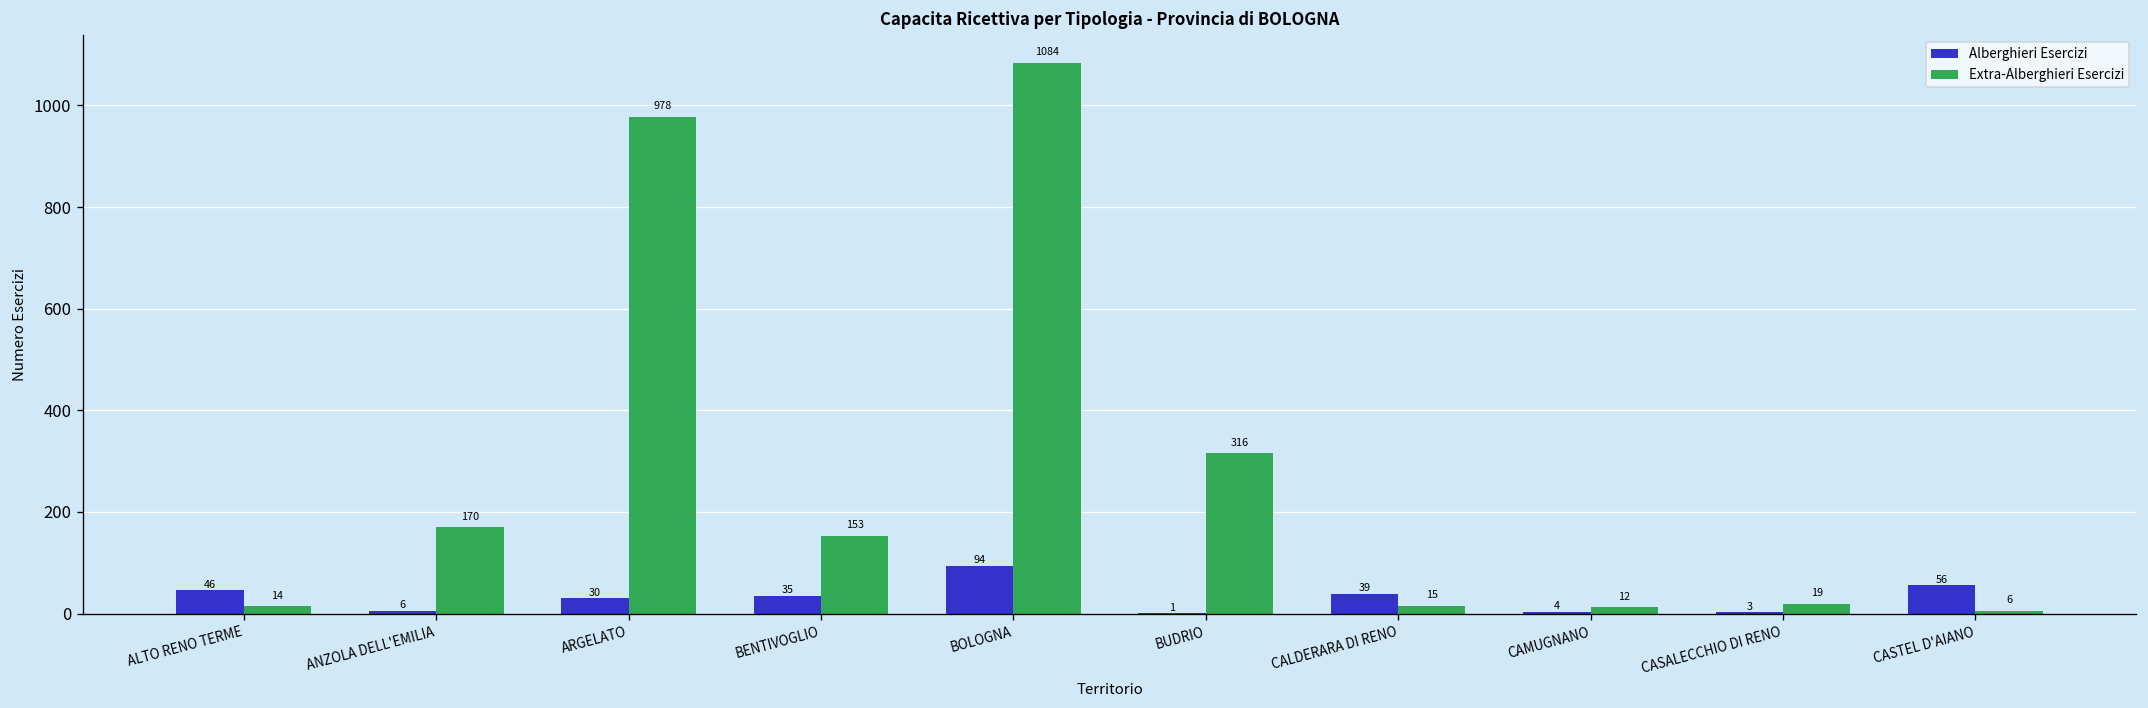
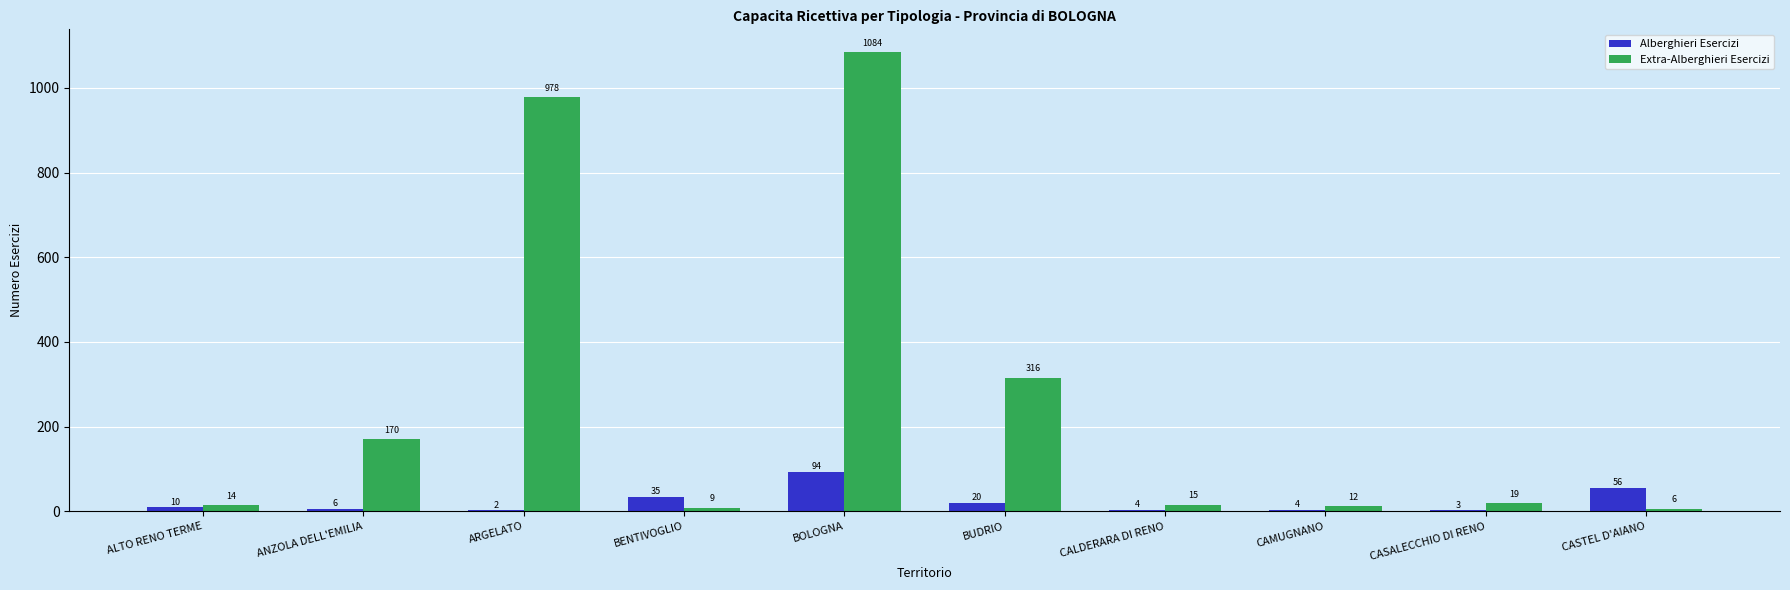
Alberghieri Esercizi, ALTO RENO TERME: 46 -> 10
Alberghieri Esercizi, ARGELATO: 30 -> 2
Extra-Alberghieri Esercizi, BENTIVOGLIO: 153 -> 9
Alberghieri Esercizi, BUDRIO: 1 -> 20
Alberghieri Esercizi, CALDERARA DI RENO: 39 -> 4
